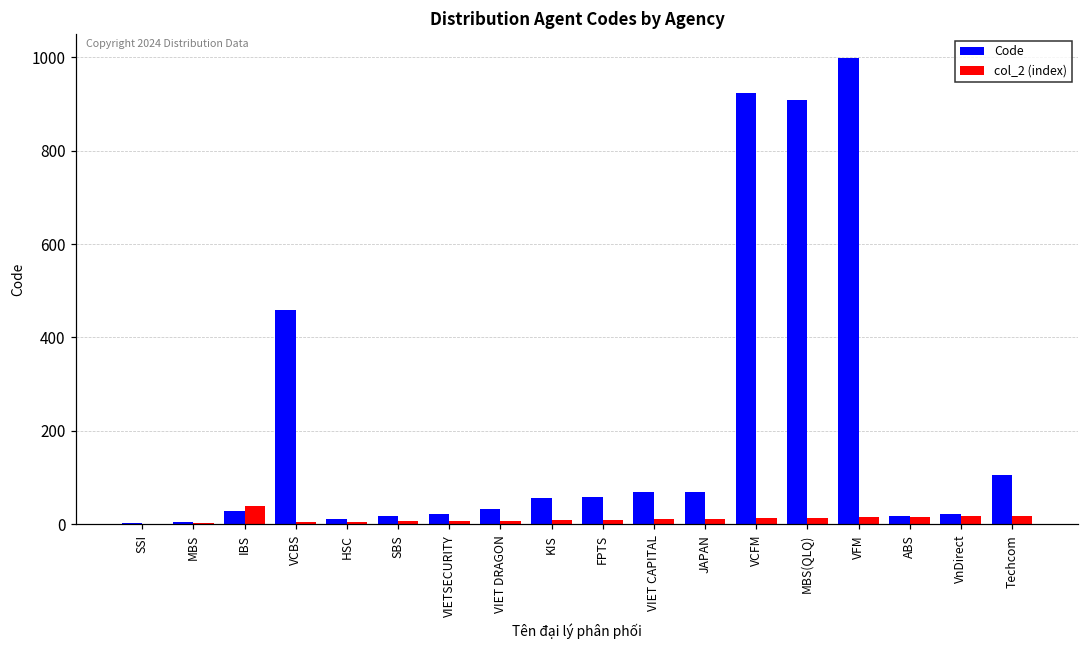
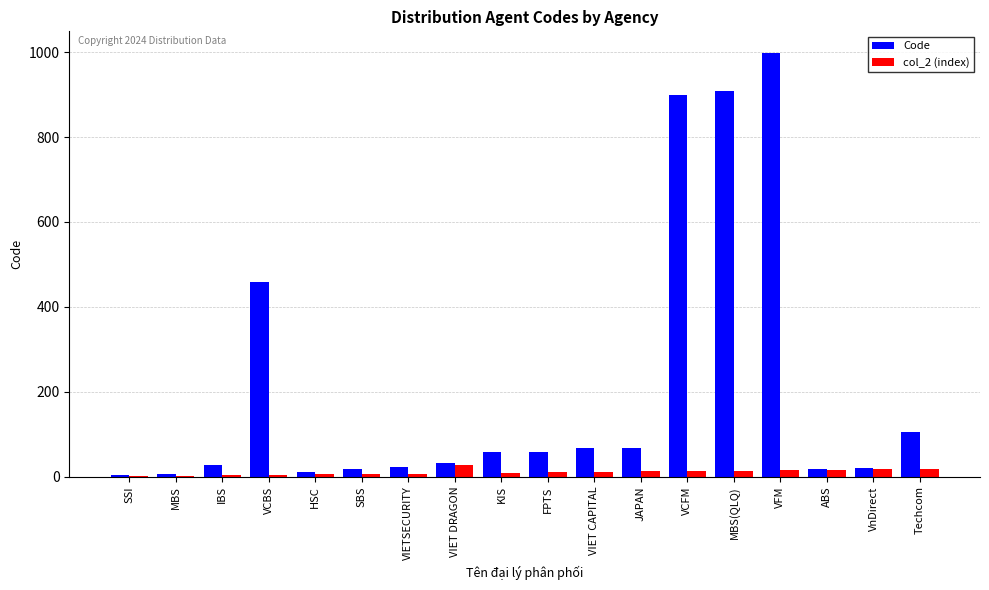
col_2 (index), IBS: 40 -> 0
col_2 (index), VIET DRAGON: 10 -> 30
Code, VCFM: 920 -> 900
